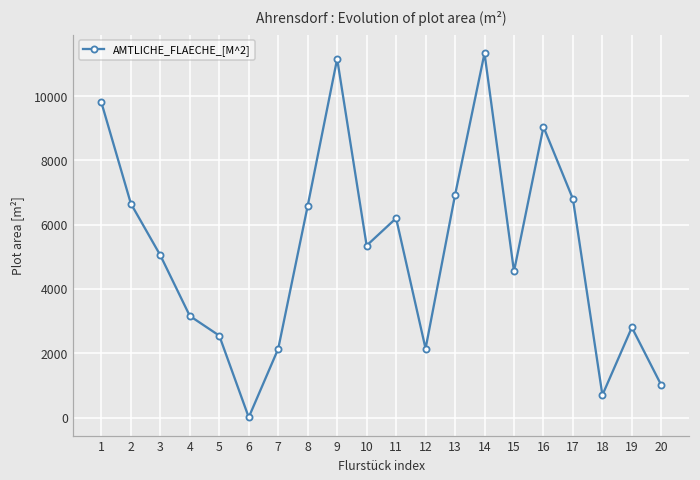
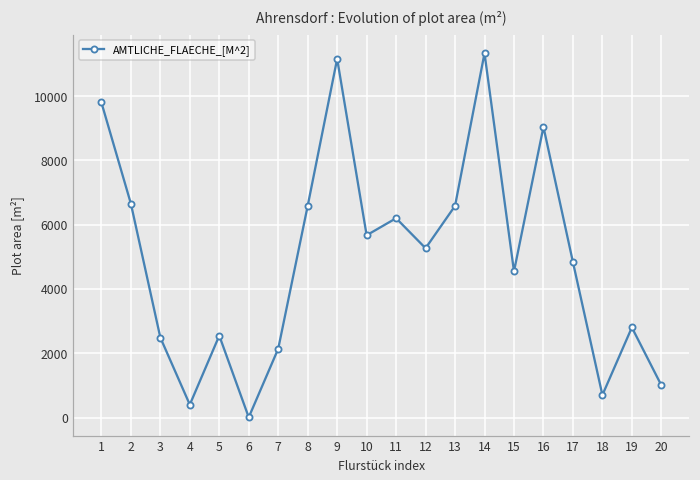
3: 5000 -> 2500
4: 3200 -> 400
10: 5400 -> 5700
12: 2100 -> 5300
13: 6900 -> 6600
17: 6800 -> 4800
